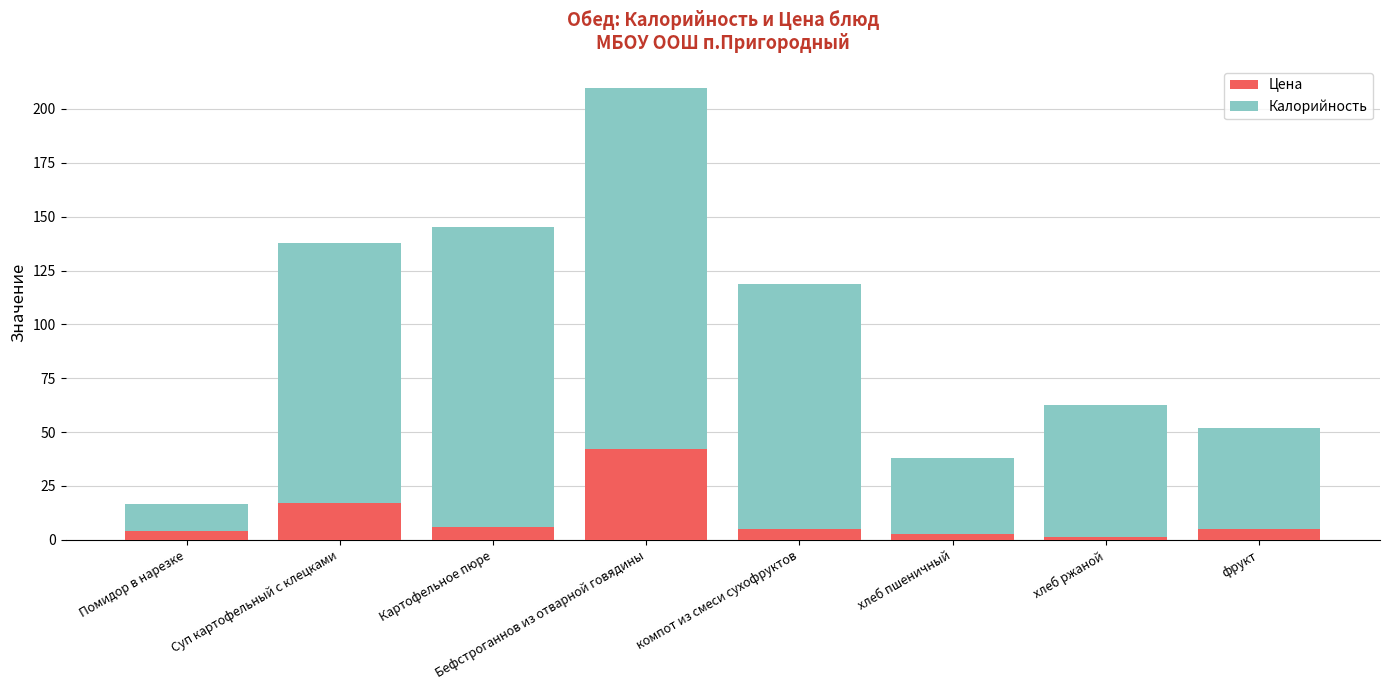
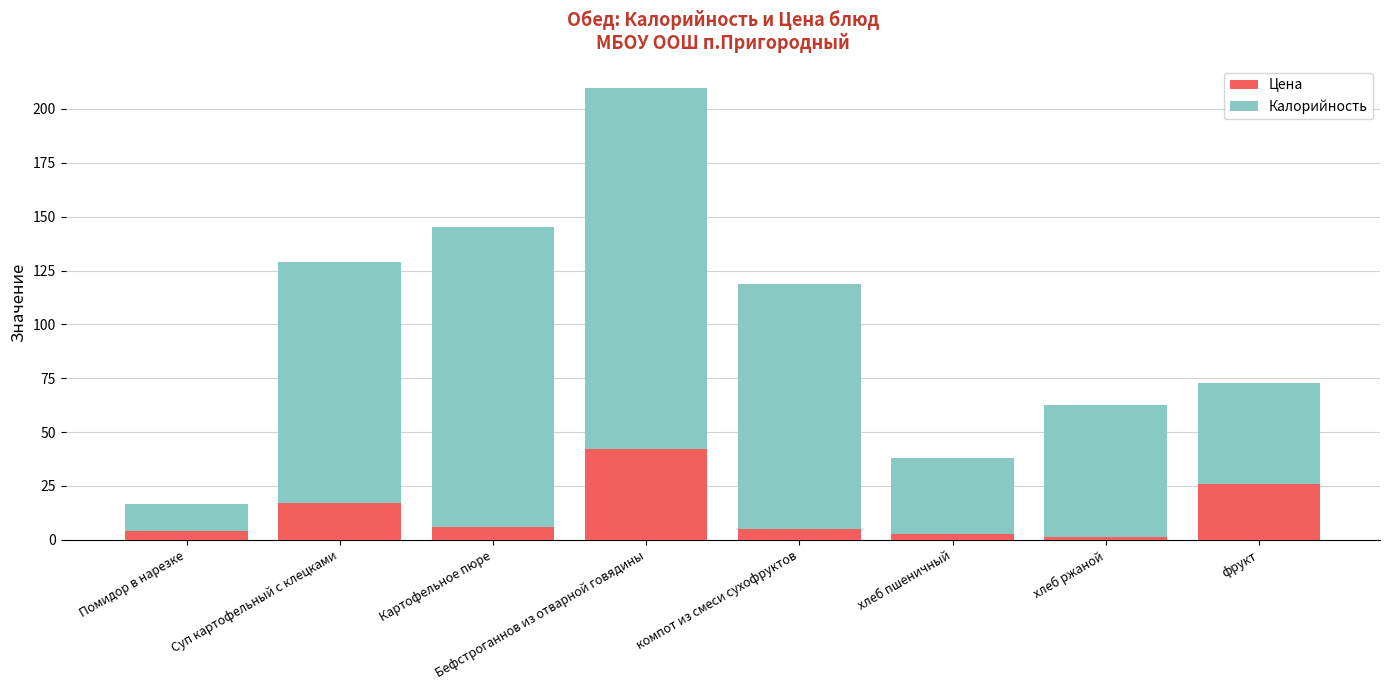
Калорийность, Суп картофельный с клецками: 121 -> 112
Цена, фрукт: 5 -> 26
